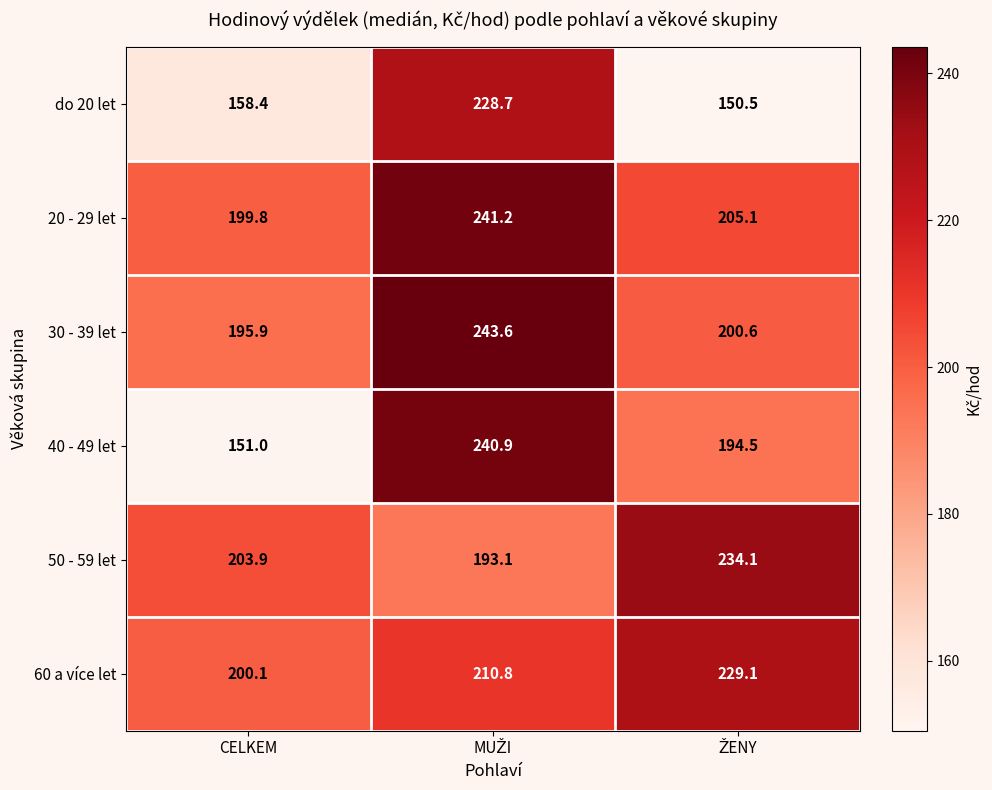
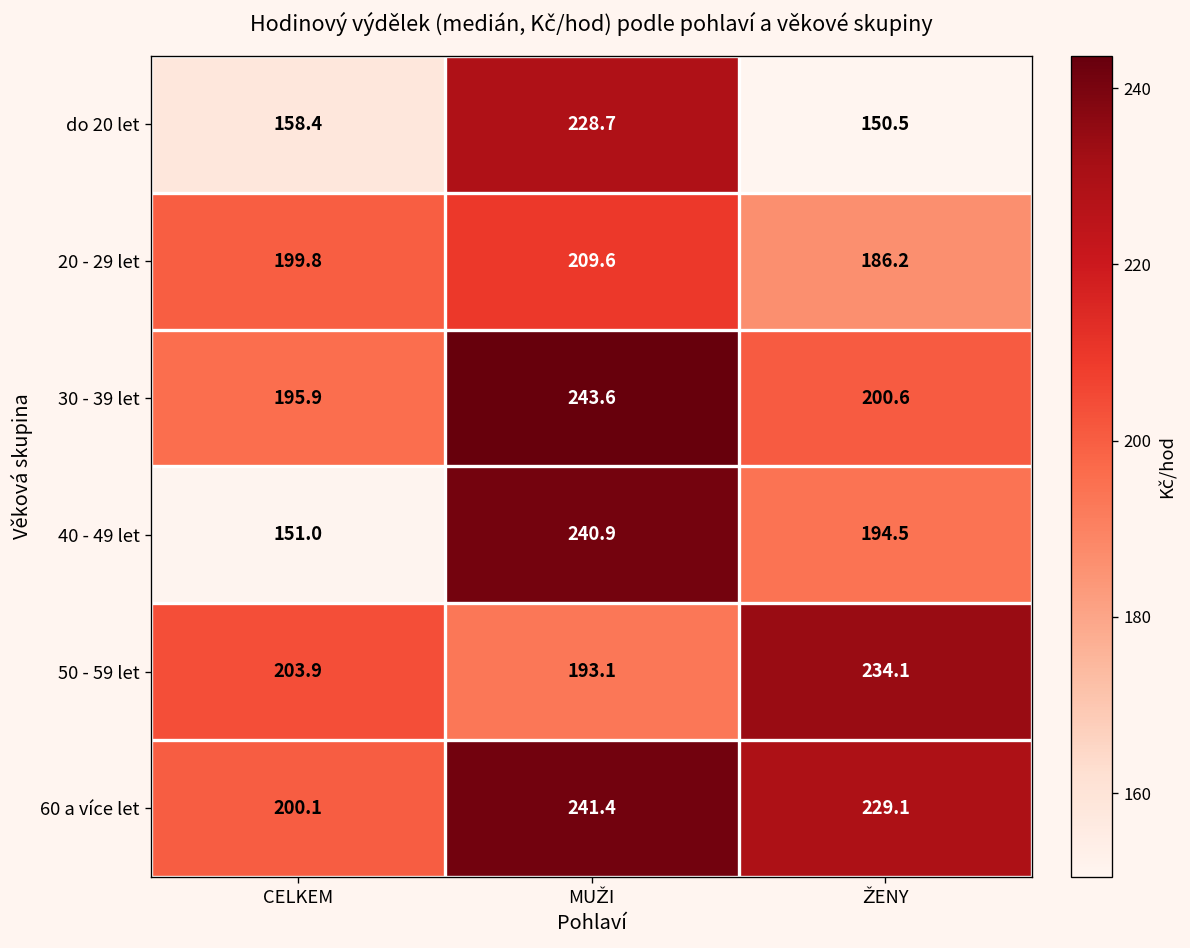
20 - 29 let, MUŽI: 241.2 -> 209.6
20 - 29 let, ŽENY: 205.1 -> 186.2
60 a více let, MUŽI: 210.8 -> 241.4
